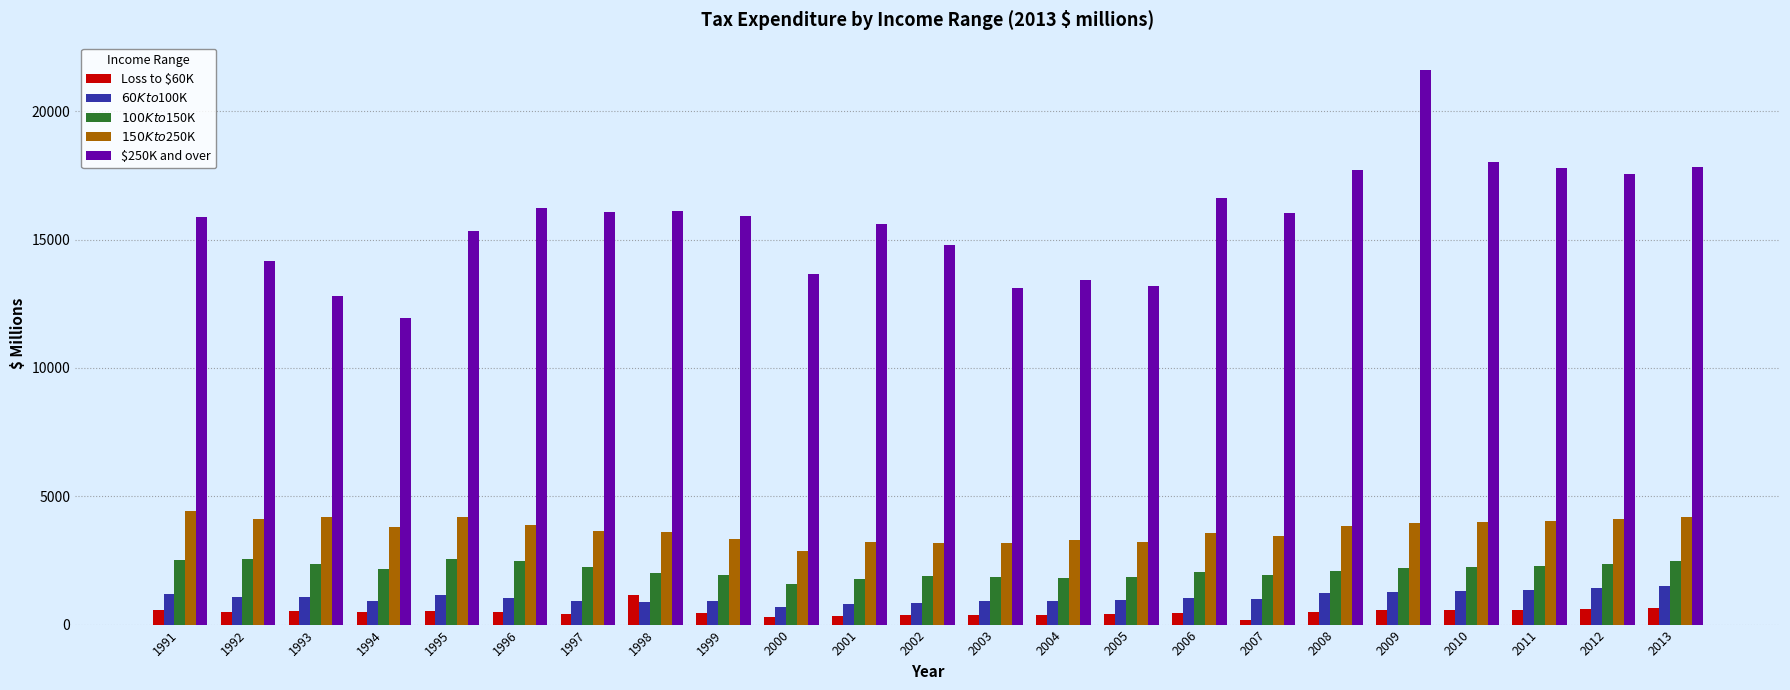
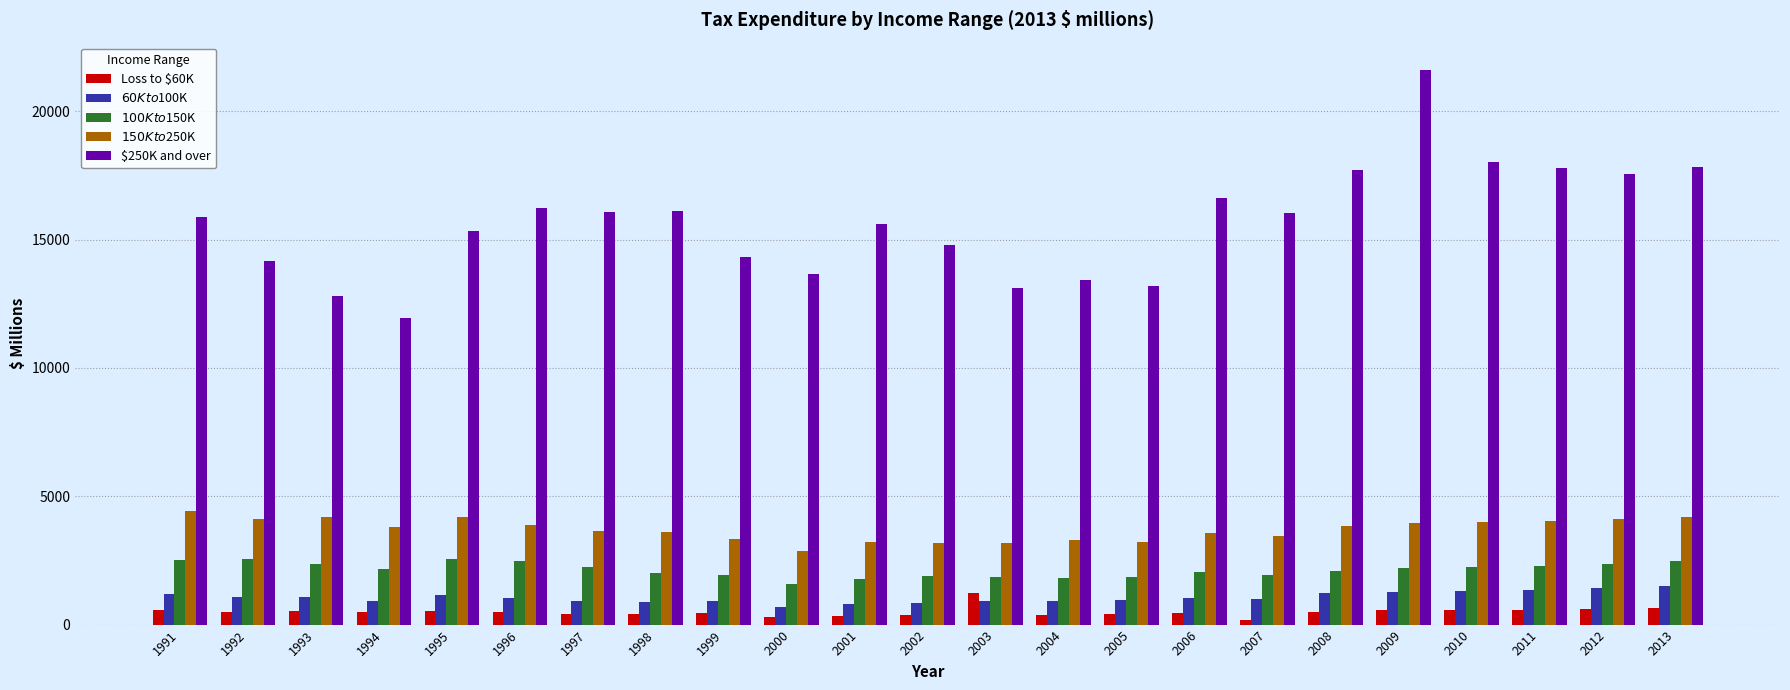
Loss to $60K, 1998: 1200 -> 400
$250K and over, 1999: 15900 -> 14300
Loss to $60K, 2003: 400 -> 1200
